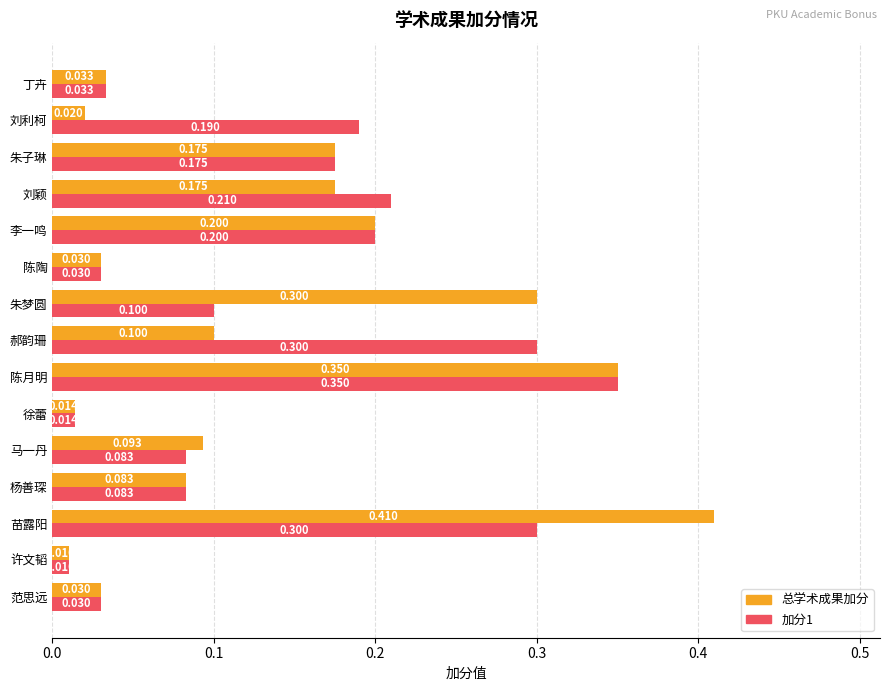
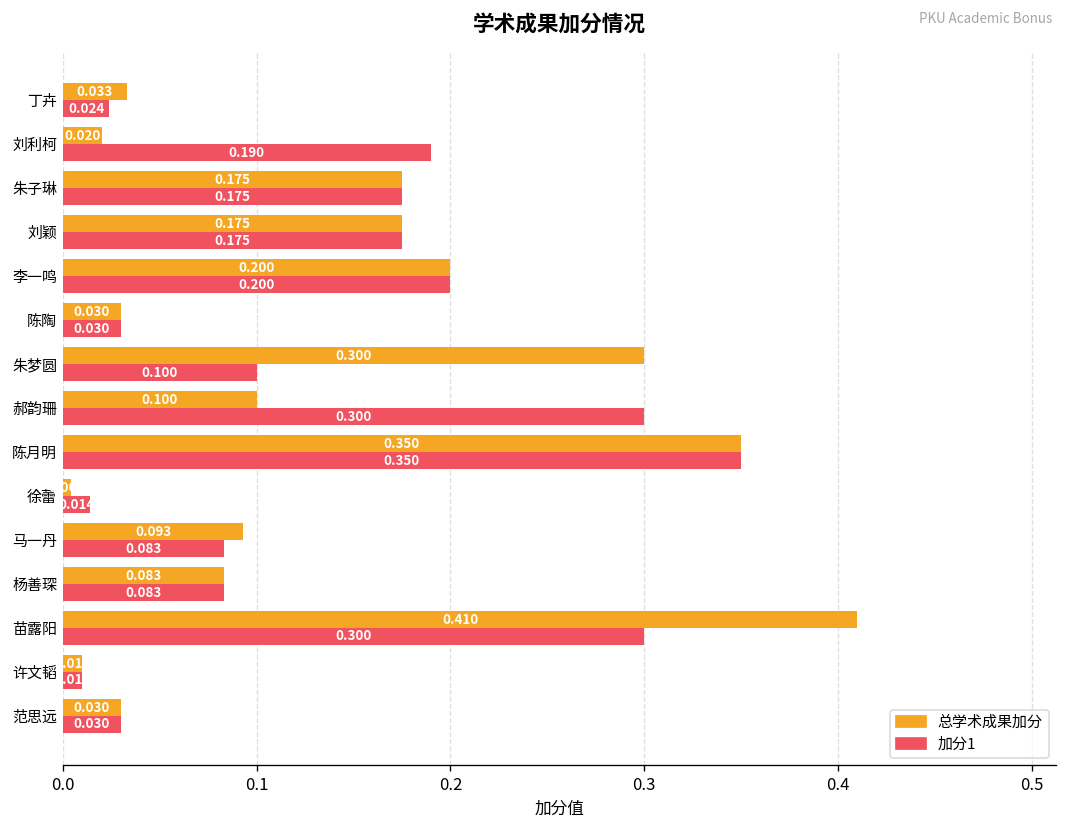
加分1, 丁卉: 0.033 -> 0.024
加分1, 刘颖: 0.210 -> 0.175
总学术成果加分, 徐蕾: 0.014 -> 0.004
